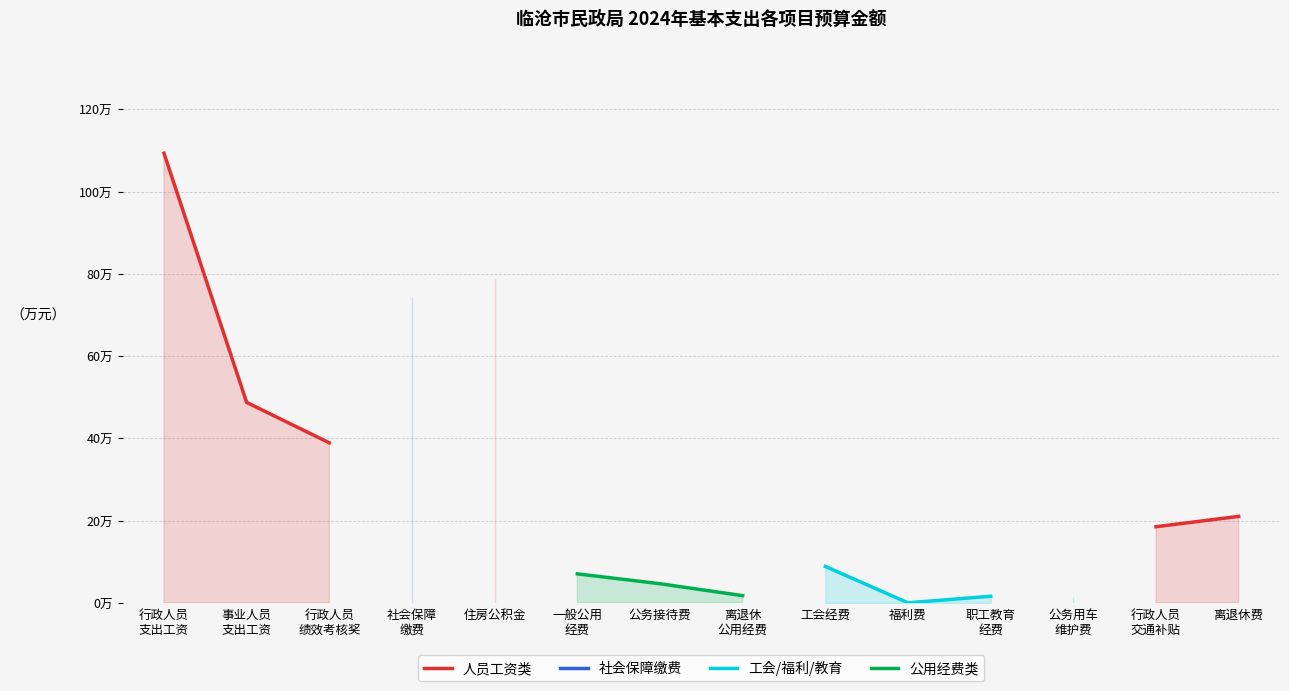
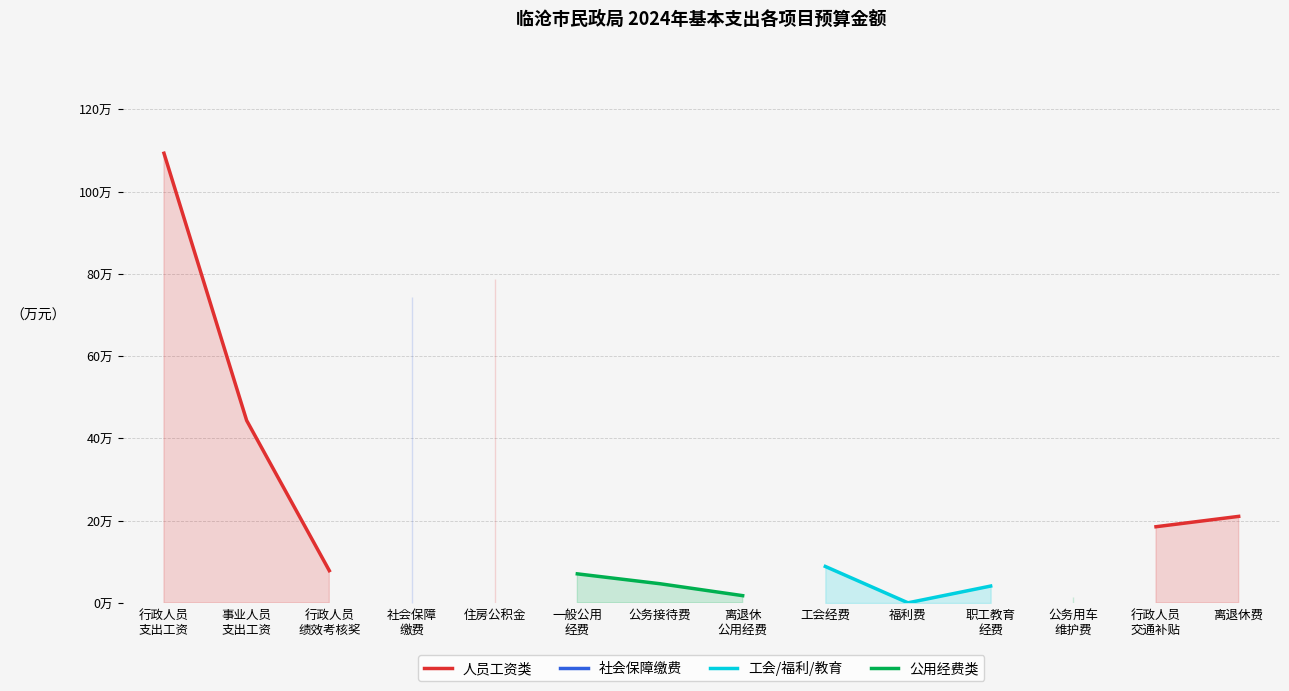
人员工资类, 事业人员 支出工资: 49万 -> 44万
人员工资类, 行政人员 绩效考核奖: 39万 -> 8万
工会/福利/教育, 职工教育 经费: 2万 -> 4万
